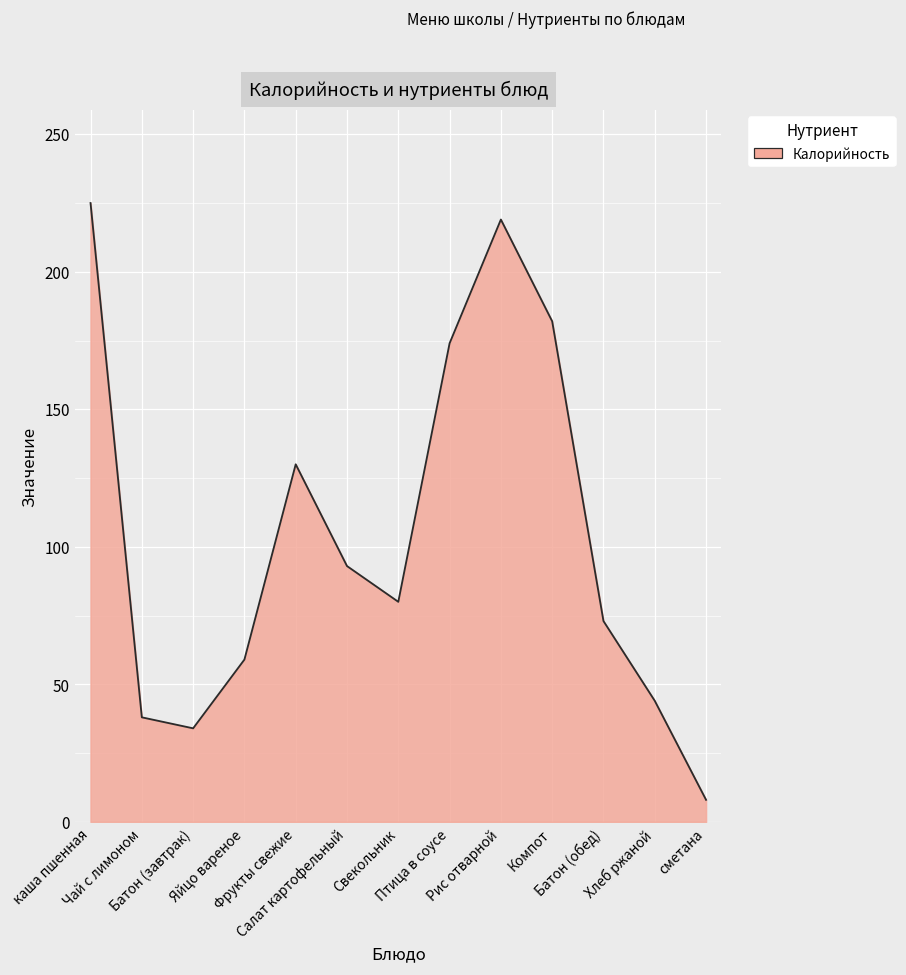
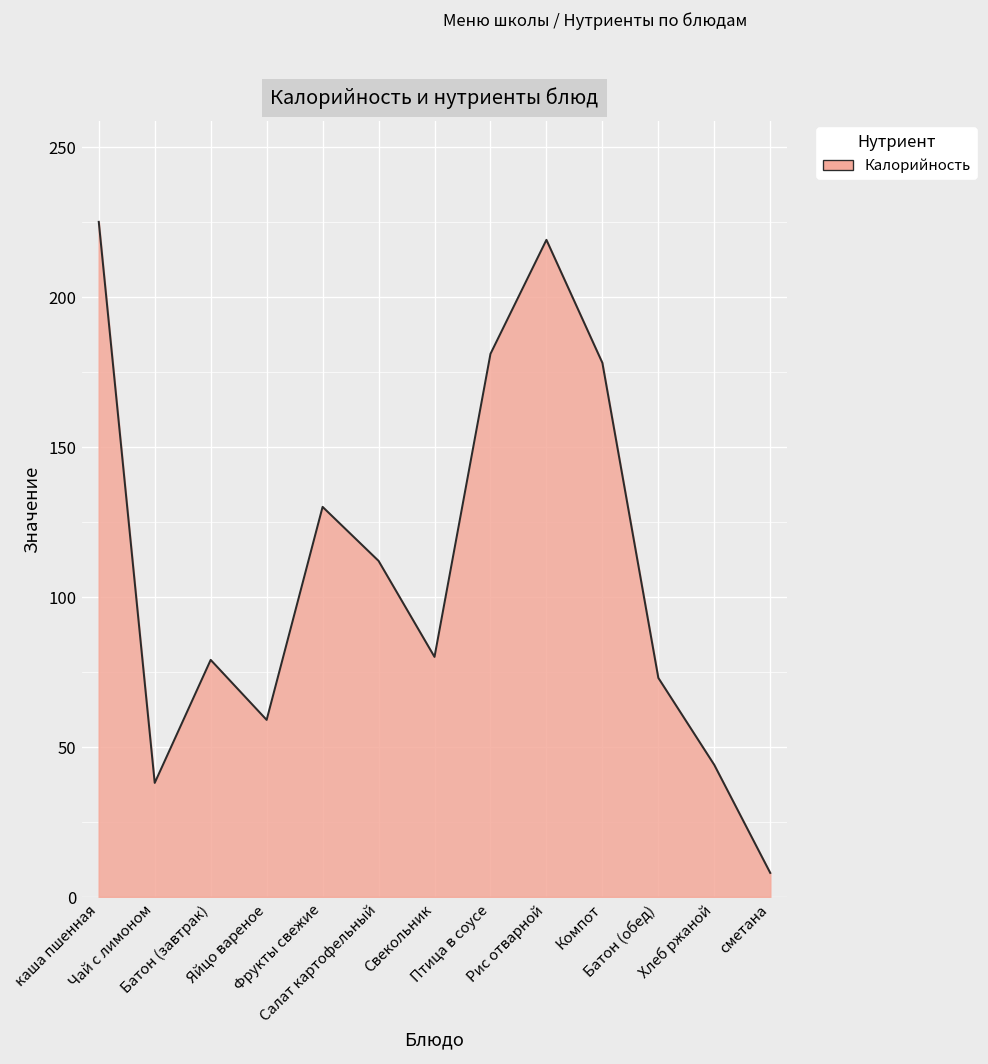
Батон (завтрак): 34 -> 79
Салат картофельный: 93 -> 112
Птица в соусе: 174 -> 181
Компот: 182 -> 178
